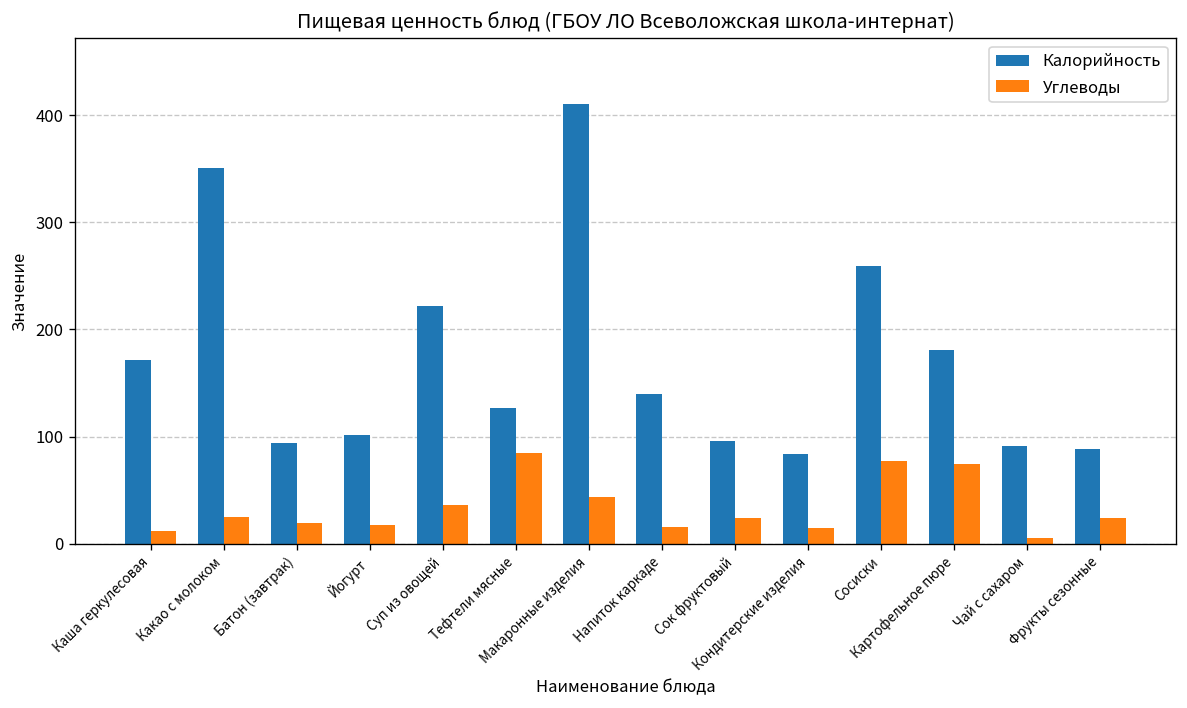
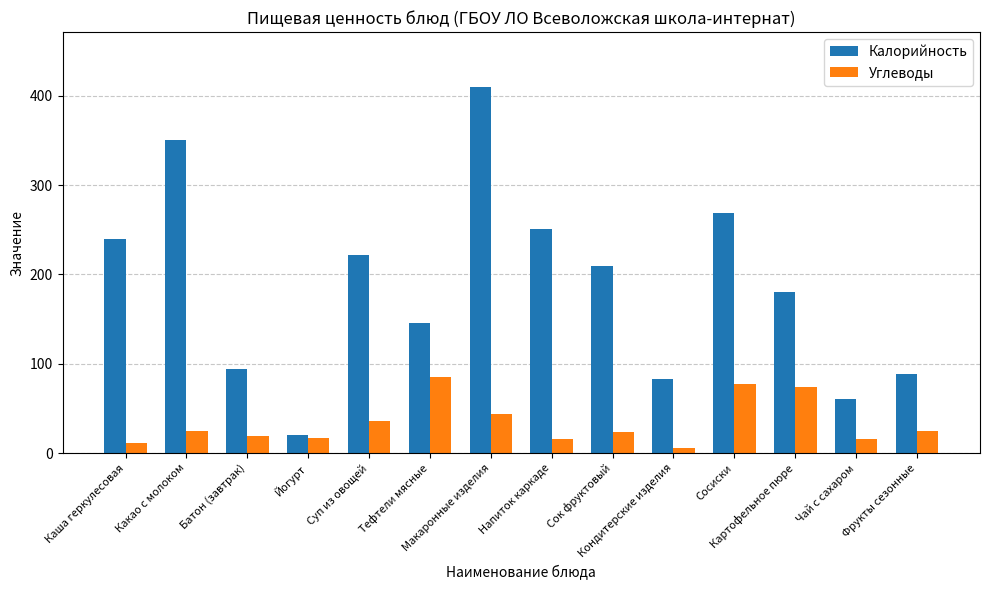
Калорийность, Каша геркулесовая: 170 -> 240
Калорийность, Йогурт: 100 -> 20
Калорийность, Тефтели мясные: 130 -> 150
Калорийность, Напиток каркаде: 140 -> 250
Калорийность, Сок фруктовый: 100 -> 210
Углеводы, Кондитерские изделия: 15 -> 6
Калорийность, Сосиски: 260 -> 270
Калорийность, Чай с сахаром: 90 -> 60
Углеводы, Чай с сахаром: 10 -> 20
